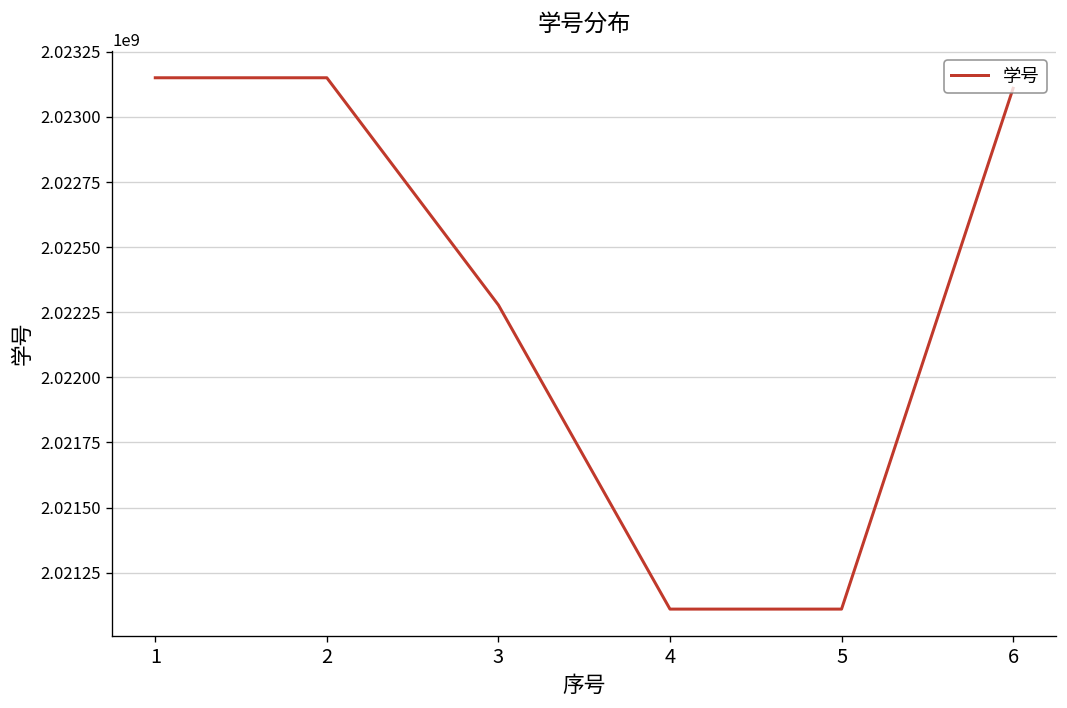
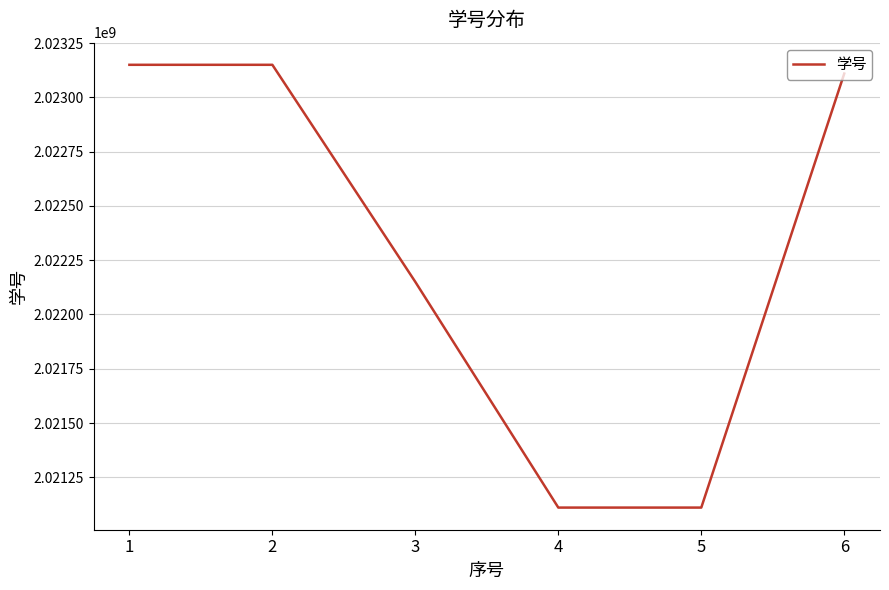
3: 2022280000 -> 2022150000
